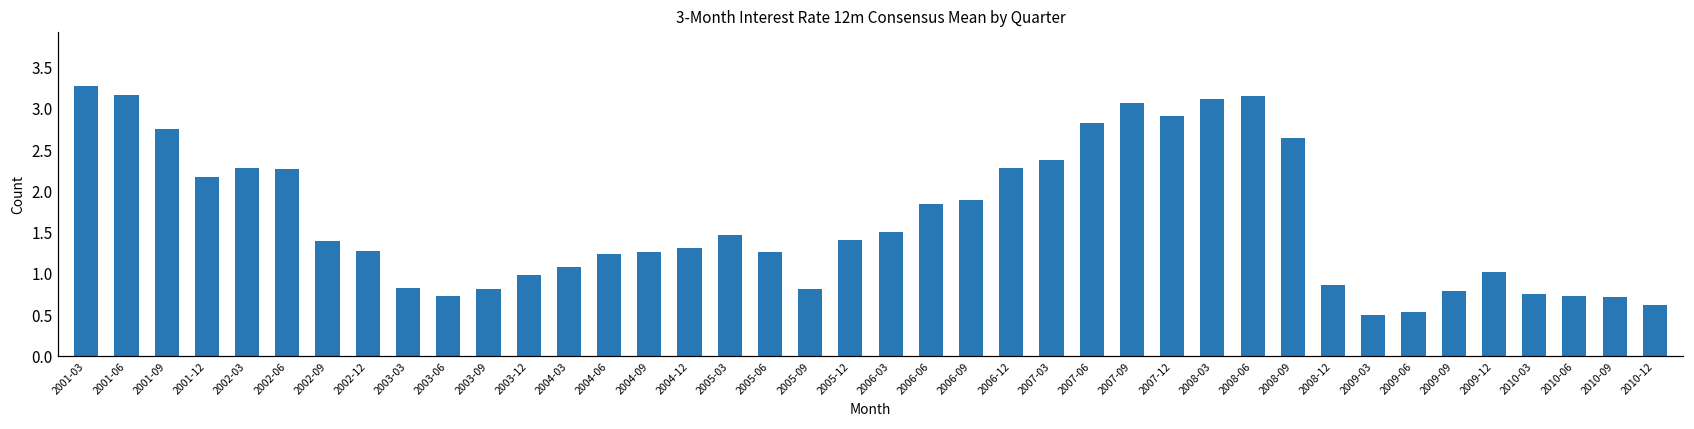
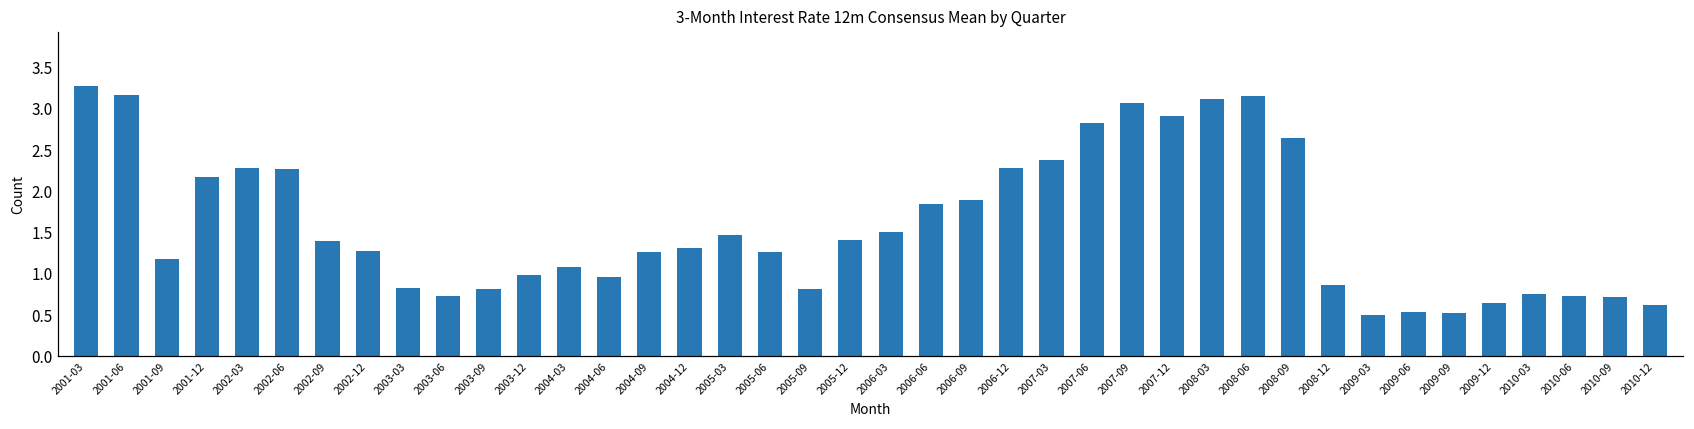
2001-09: 2.8 -> 1.2
2004-06: 1.2 -> 1.0
2009-09: 0.8 -> 0.5
2009-12: 1.0 -> 0.6
